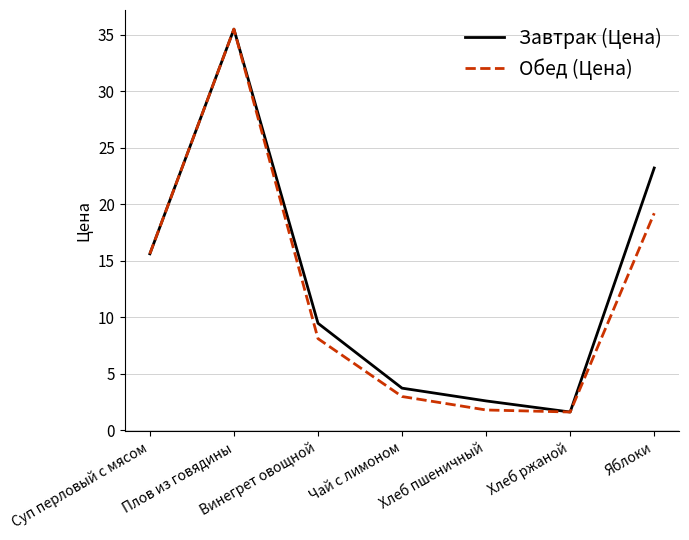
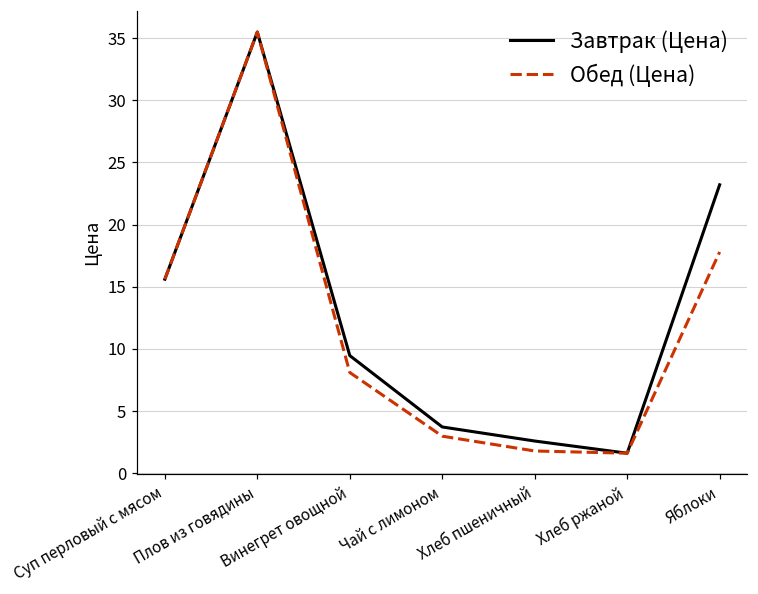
Обед (Цена), Яблоки: 19.2 -> 17.8
